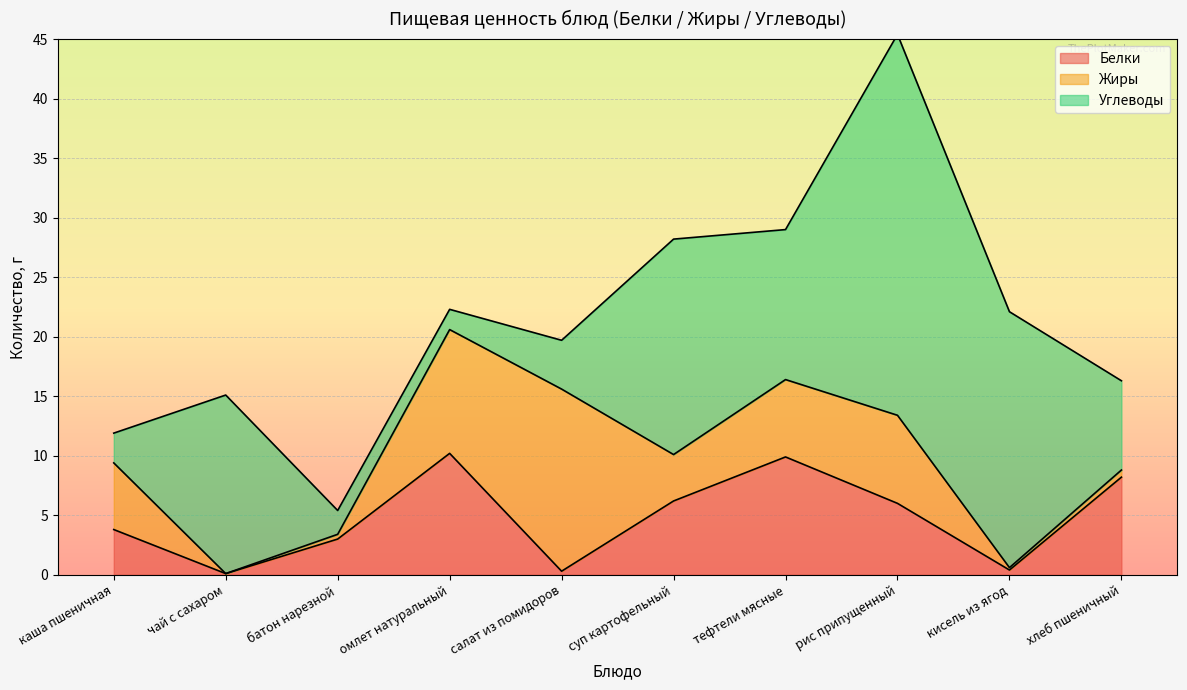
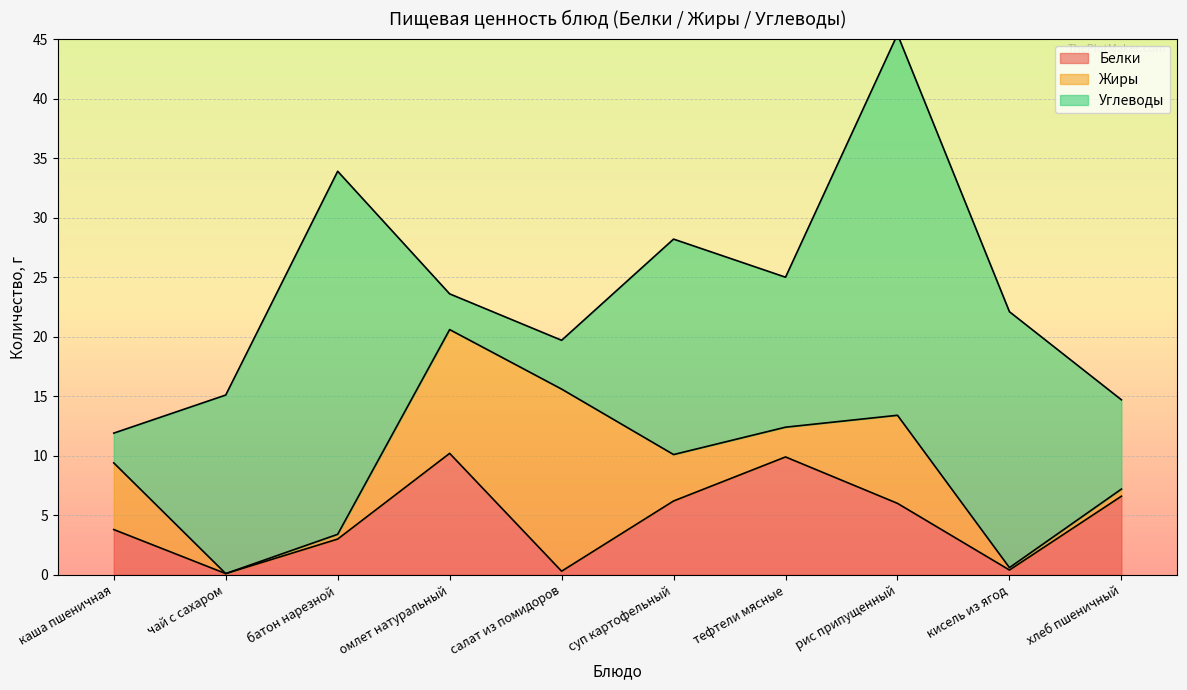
Углеводы, батон нарезной: 2.0 -> 30.5
Углеводы, омлет натуральный: 1.7 -> 3.0
Жиры, тефтели мясные: 6.5 -> 2.5
Белки, хлеб пшеничный: 8.2 -> 6.6
